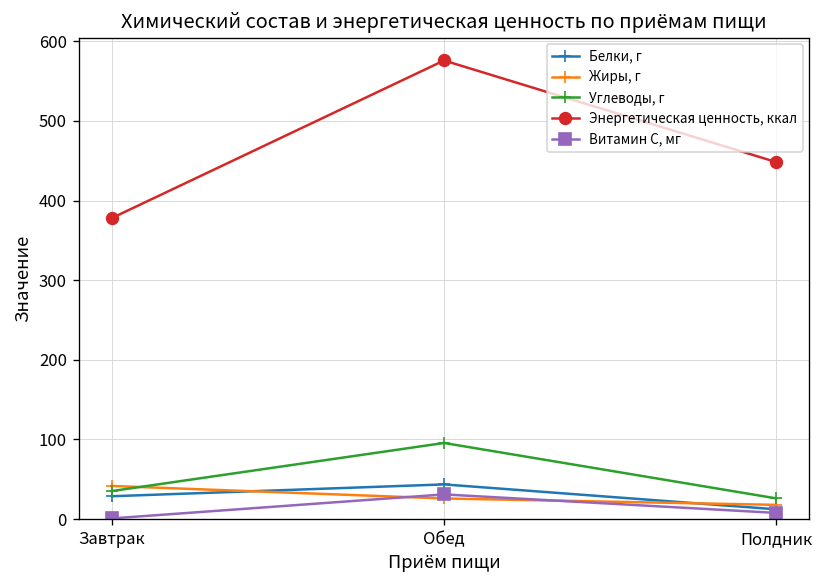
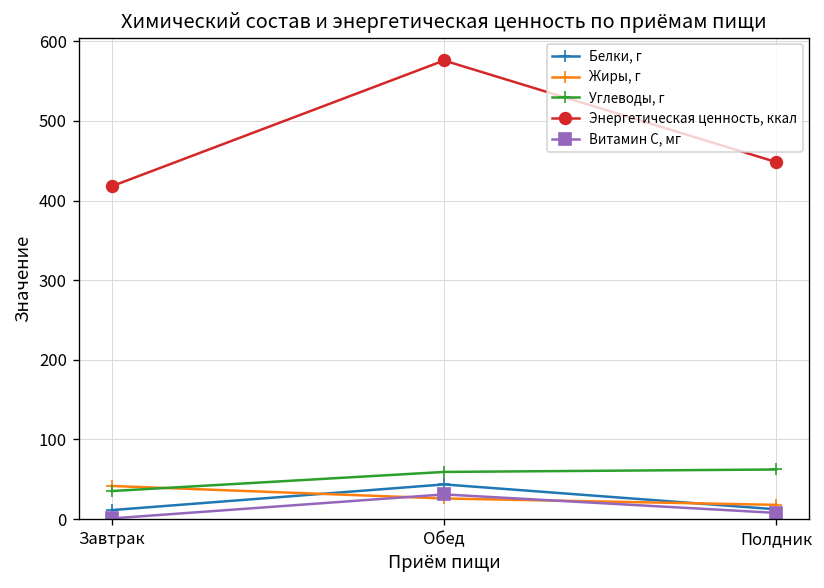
Белки, г, Завтрак: 30 -> 10
Энергетическая ценность, ккал, Завтрак: 380 -> 420
Углеводы, г, Обед: 100 -> 60
Углеводы, г, Полдник: 30 -> 60
